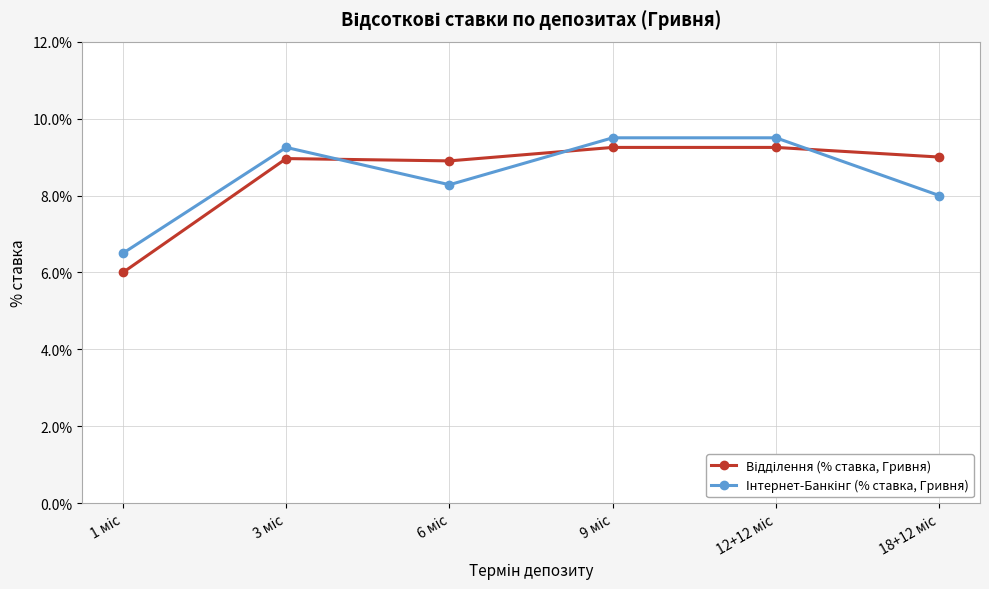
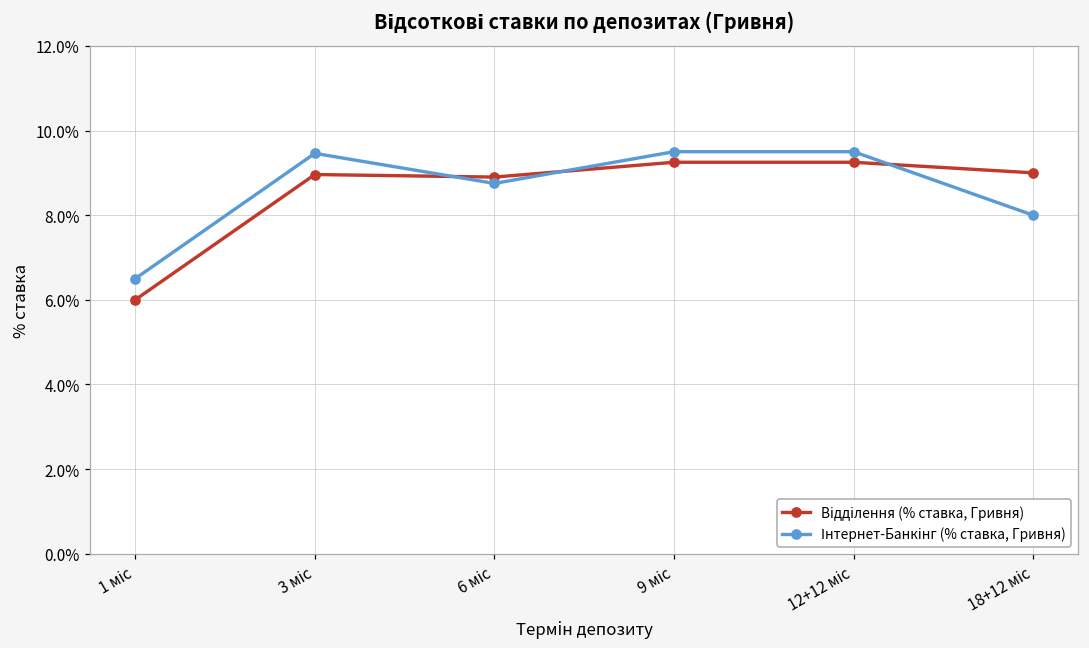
Інтернет-Банкінг (% ставка, Гривня), 3 міс: 9.3% -> 9.5%
Інтернет-Банкінг (% ставка, Гривня), 6 міс: 8.3% -> 8.8%
